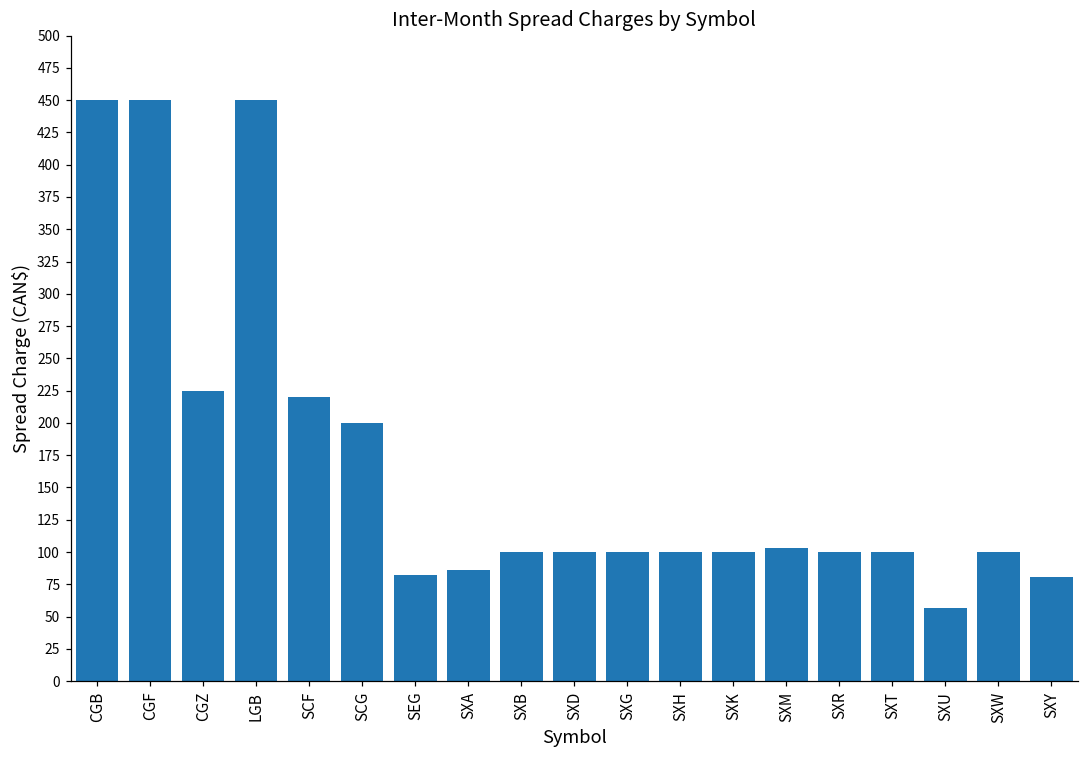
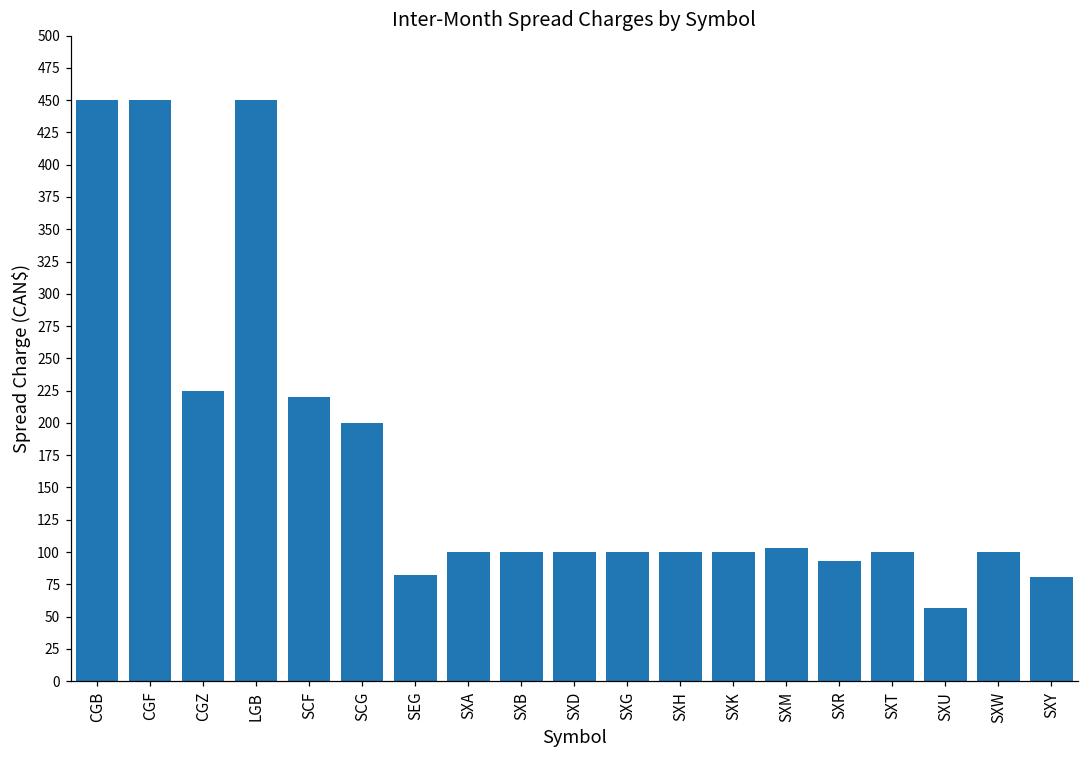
SXA: 86 -> 100
SXR: 100 -> 93
